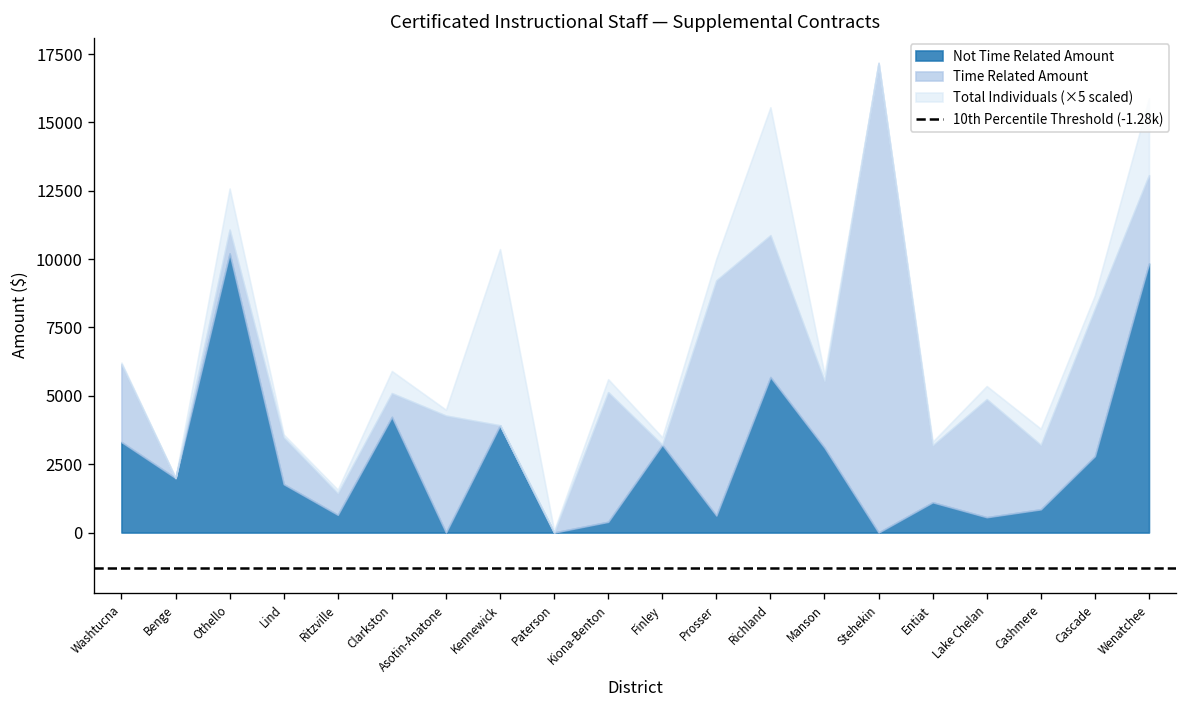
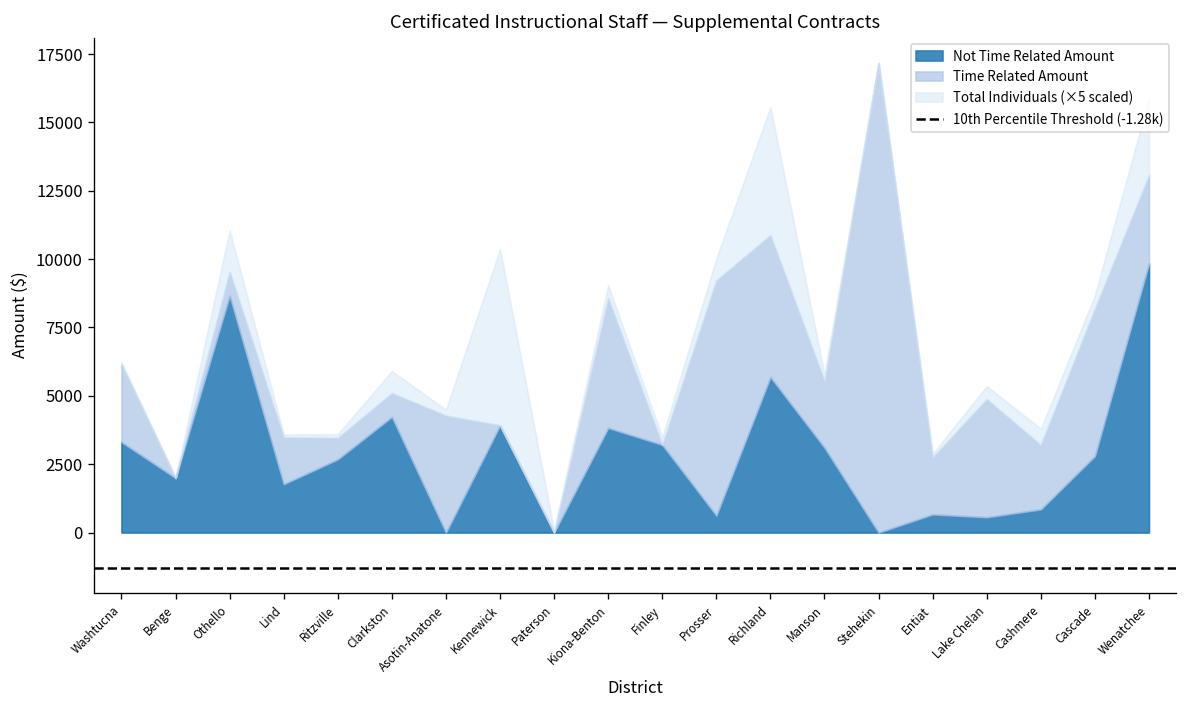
Not Time Related Amount, Othello: 10200 -> 8700
Not Time Related Amount, Ritzville: 600 -> 2700
Not Time Related Amount, Kiona-Benton: 400 -> 3800
Not Time Related Amount, Entiat: 1100 -> 700
